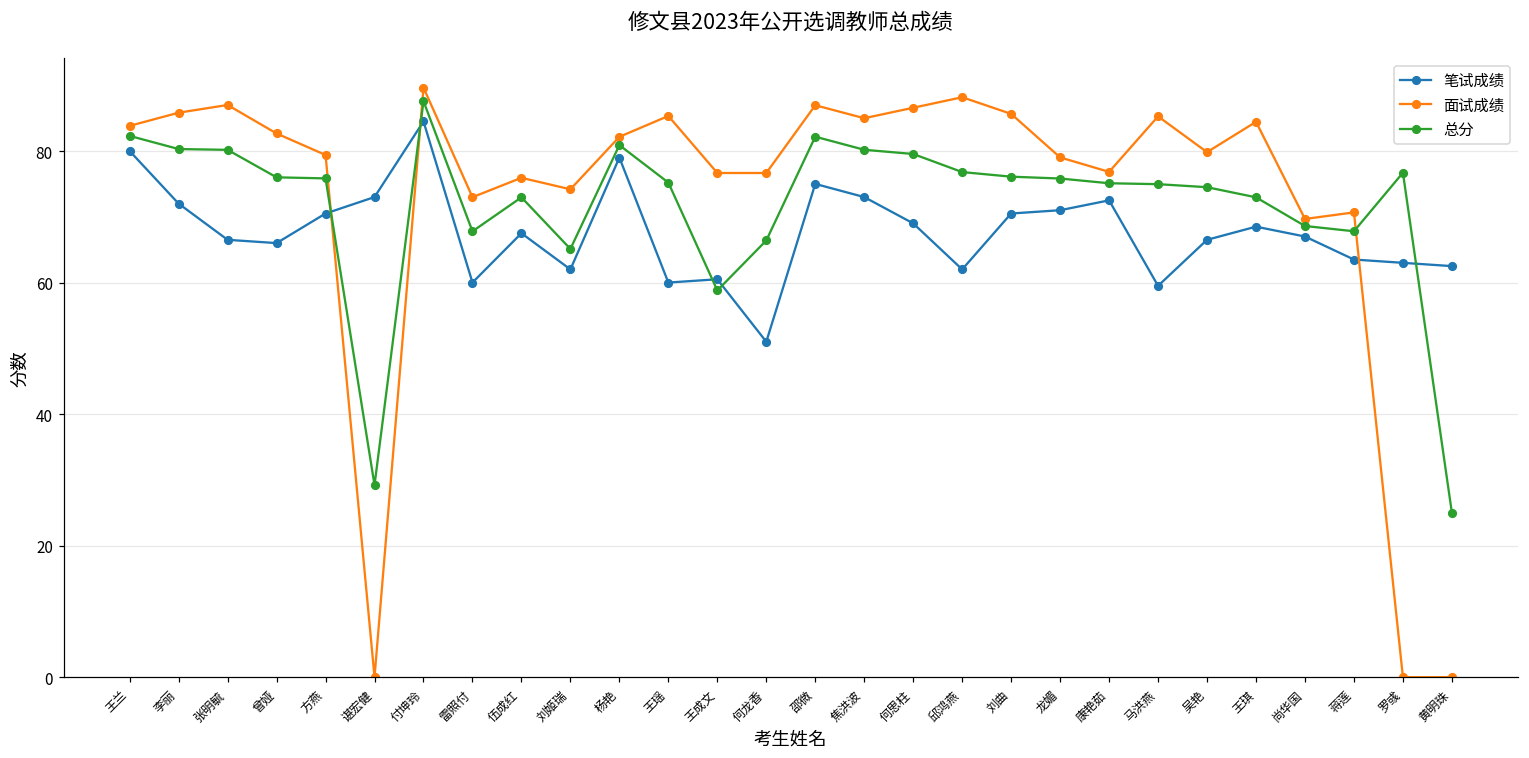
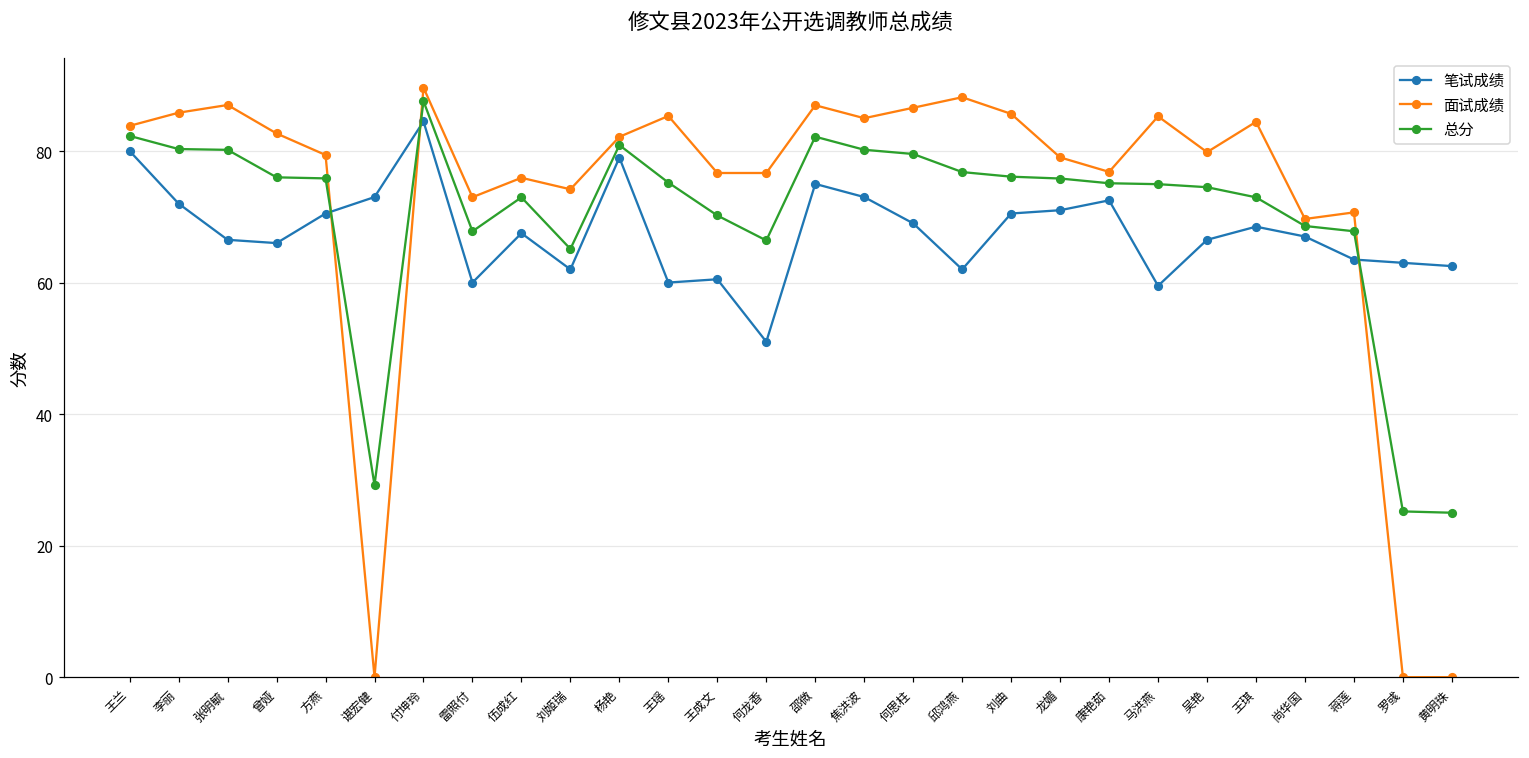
总分, 王成文: 59 -> 70
总分, 罗彧: 77 -> 25
